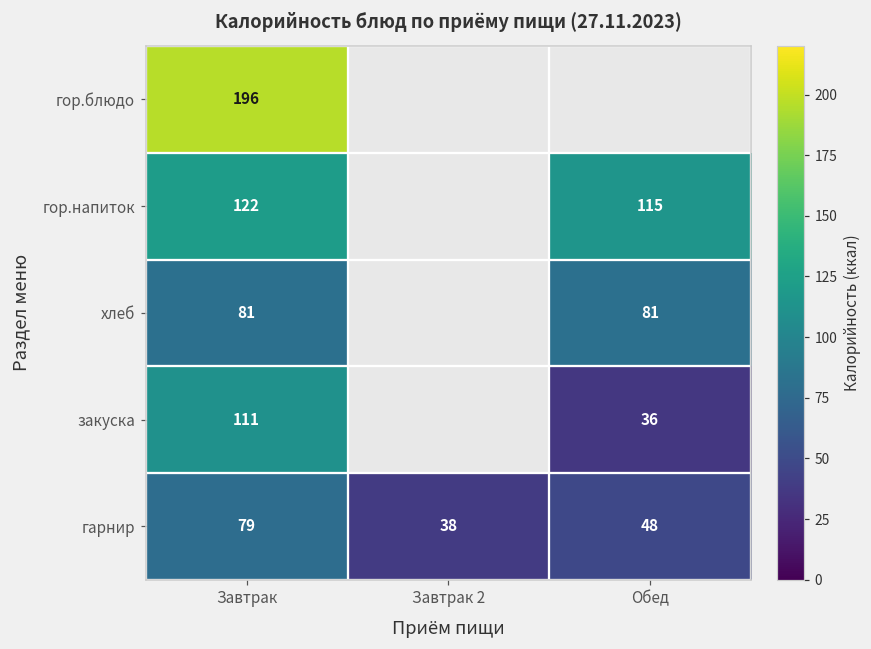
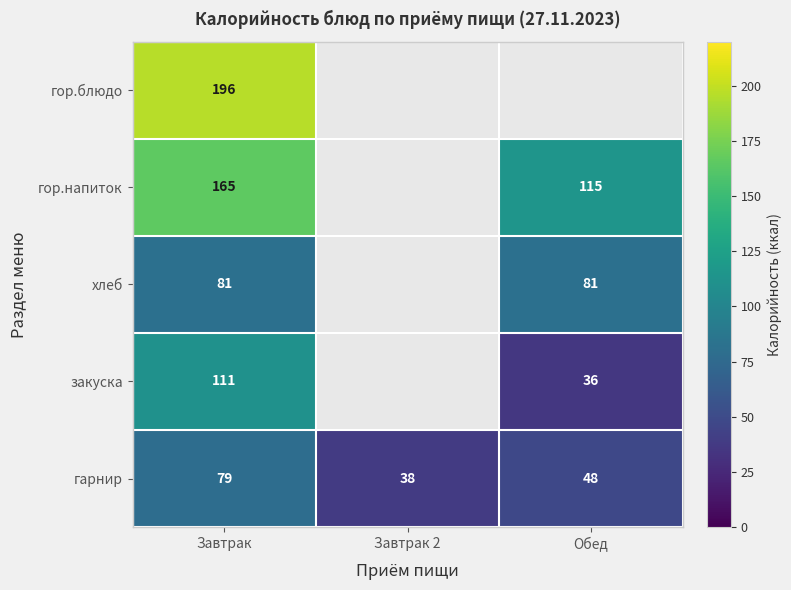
гор.напиток, Завтрак: 122 -> 165
